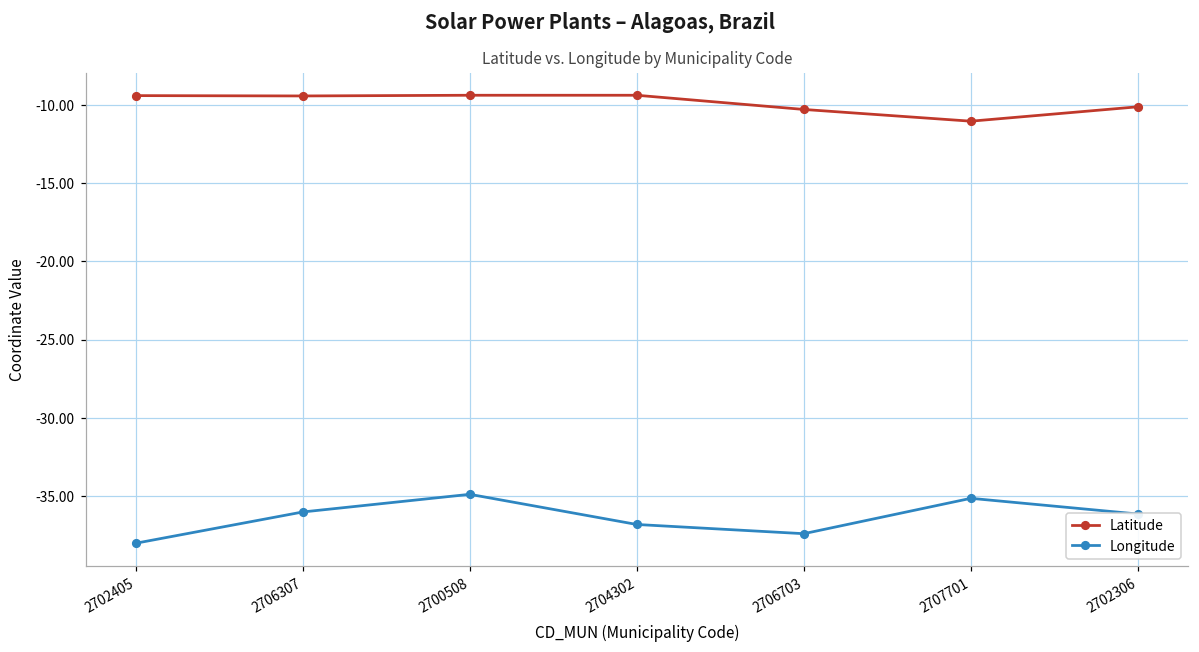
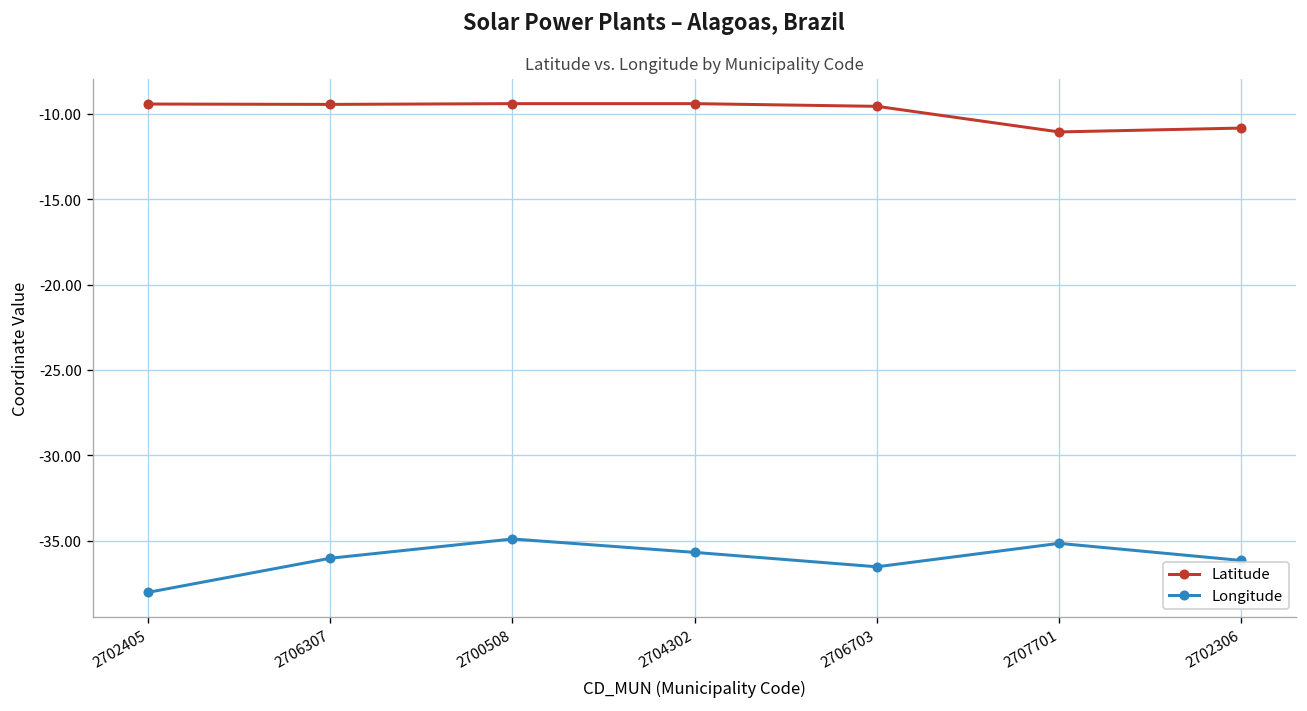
Longitude, 2704302: -36.8 -> -35.7
Latitude, 2706703: -10.3 -> -9.5
Longitude, 2706703: -37.4 -> -36.5
Latitude, 2702306: -10.1 -> -10.8
